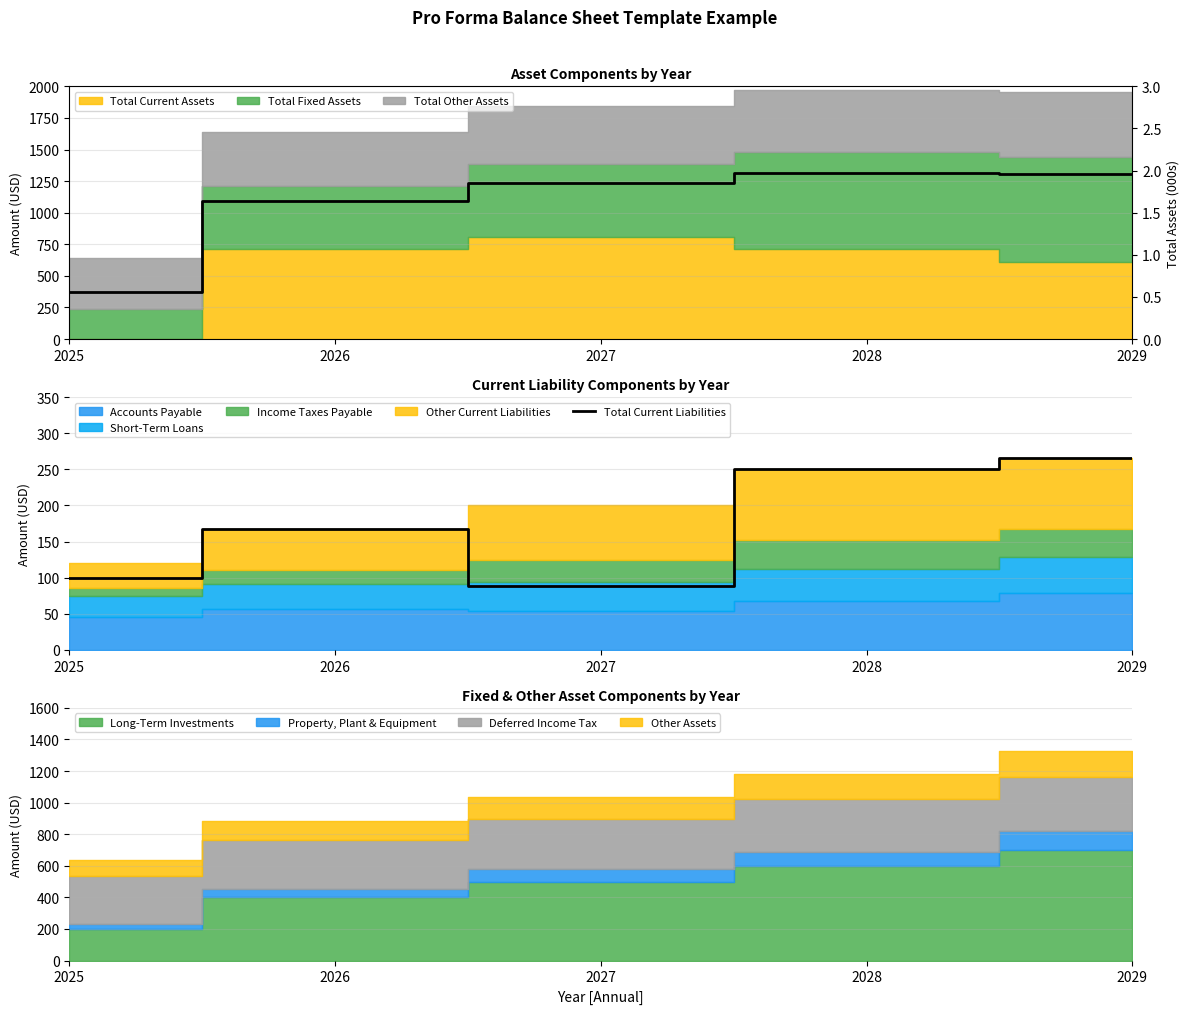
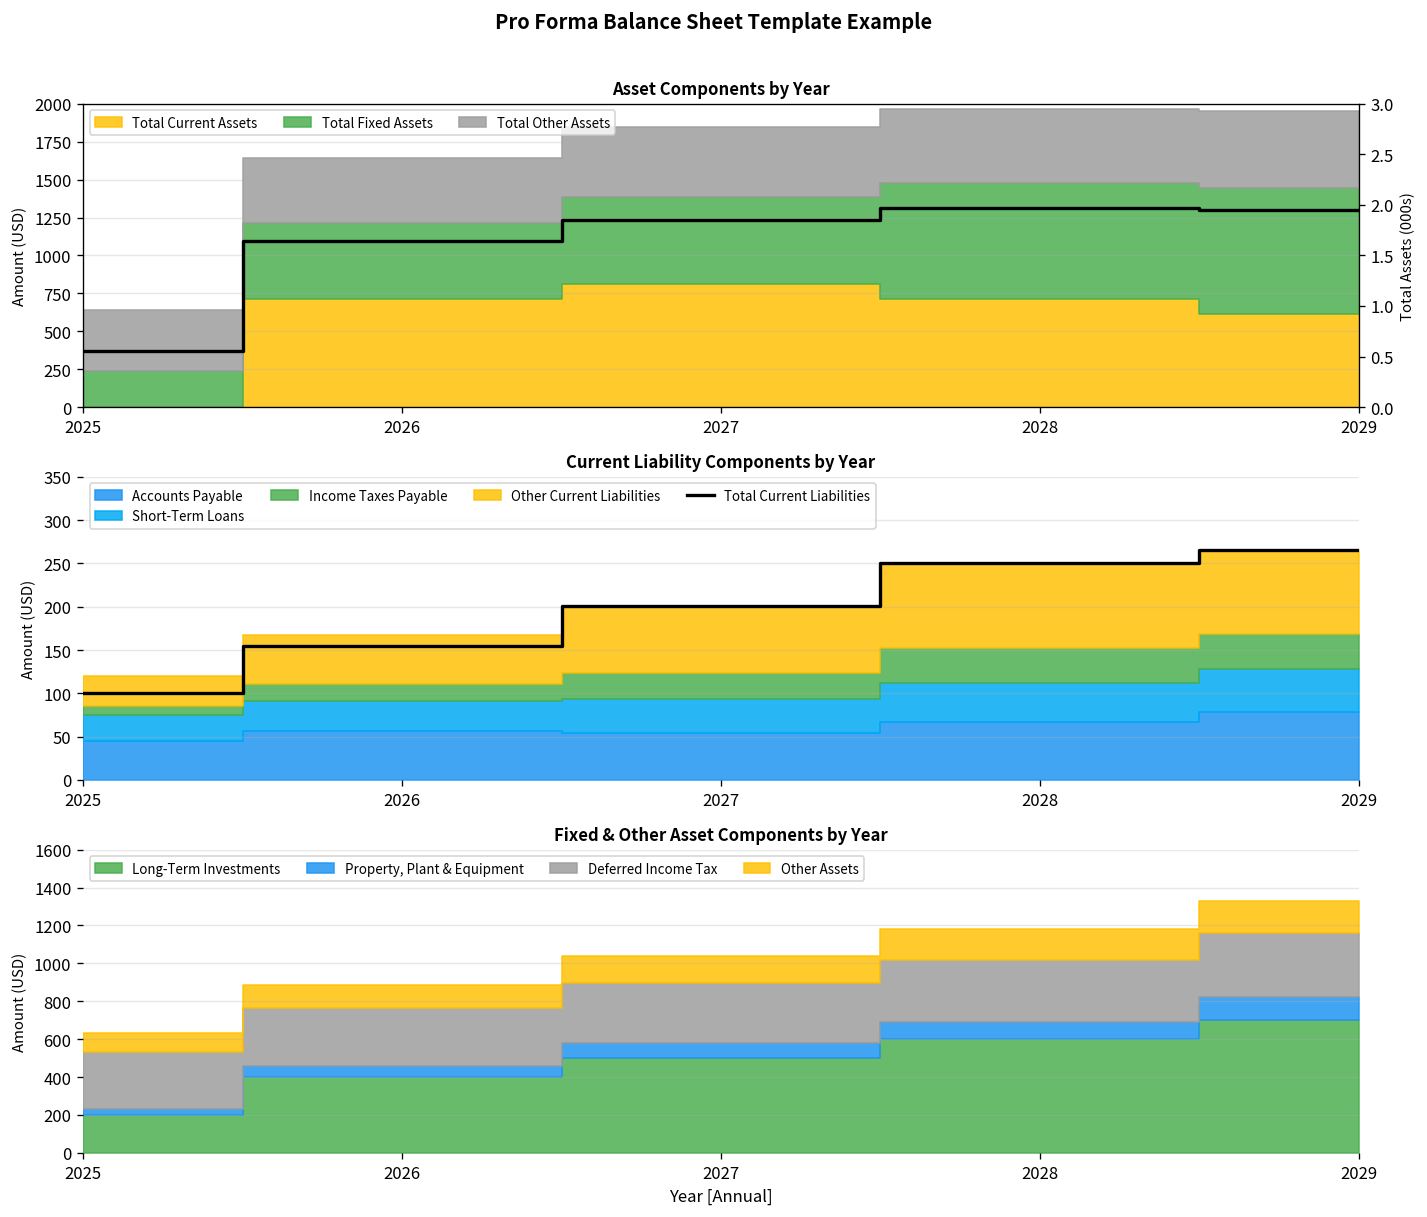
Current Liability Components by Year, Total Current Liabilities, 2026: 170 -> 160
Current Liability Components by Year, Total Current Liabilities, 2027: 90 -> 200
